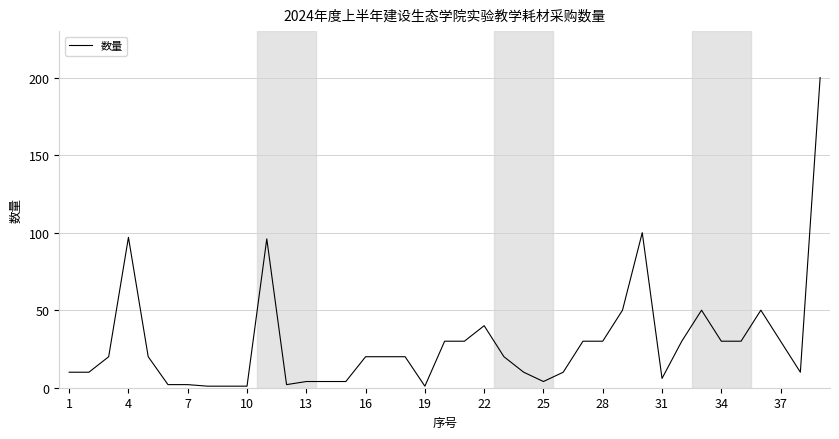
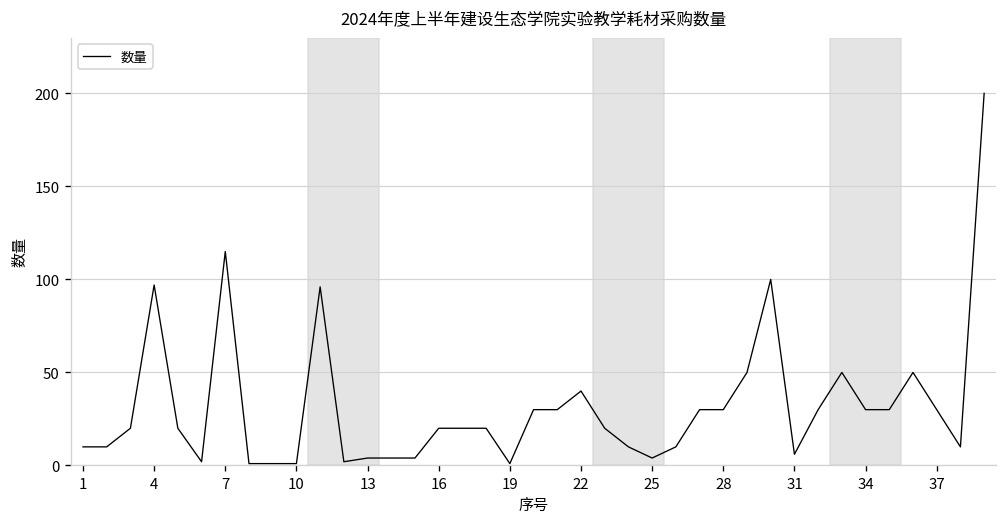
7: 2 -> 115
